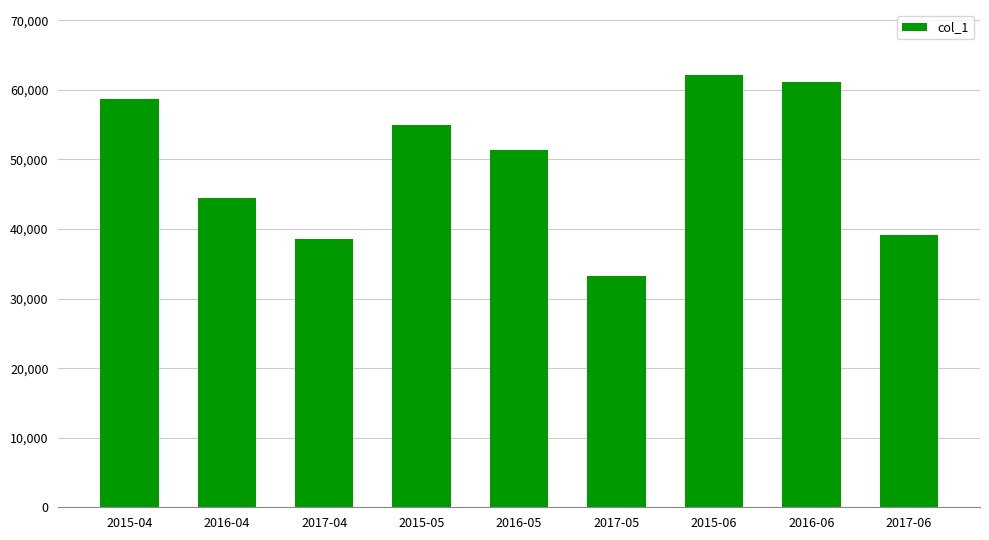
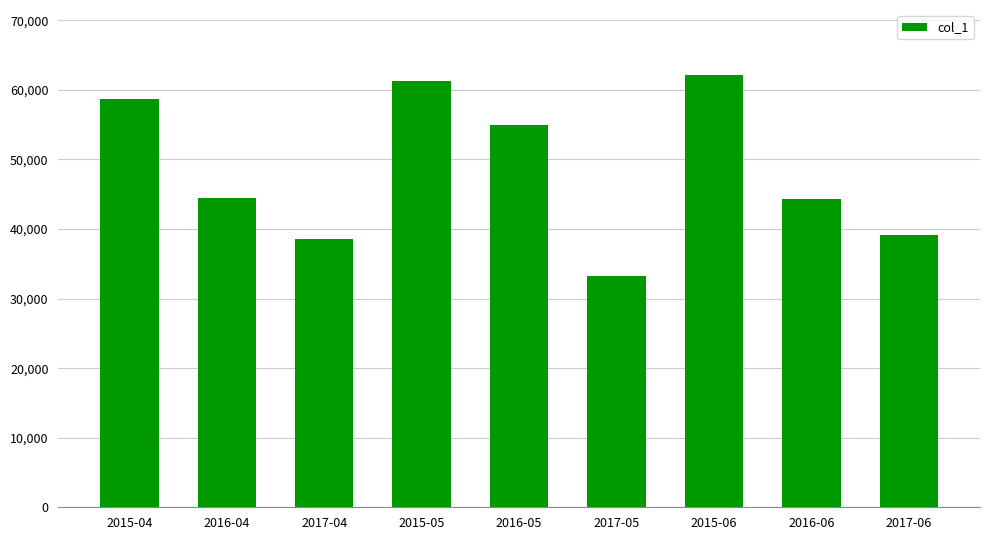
2015-05: 55,000 -> 61,000
2016-05: 51,000 -> 55,000
2016-06: 61,000 -> 44,000
